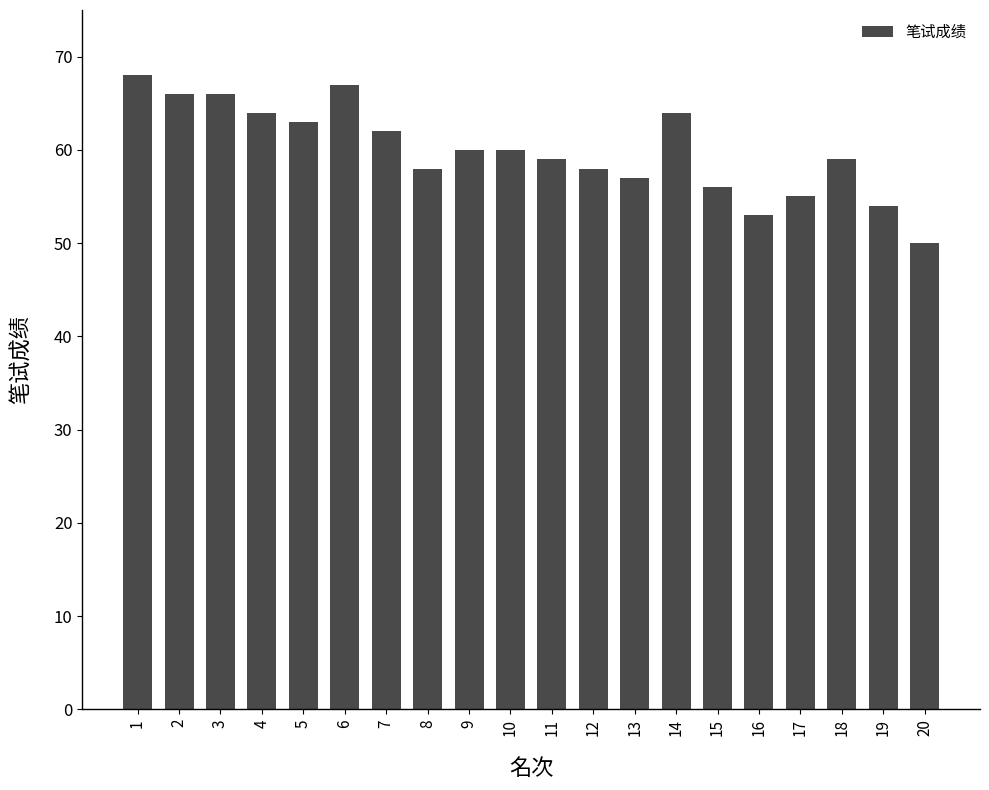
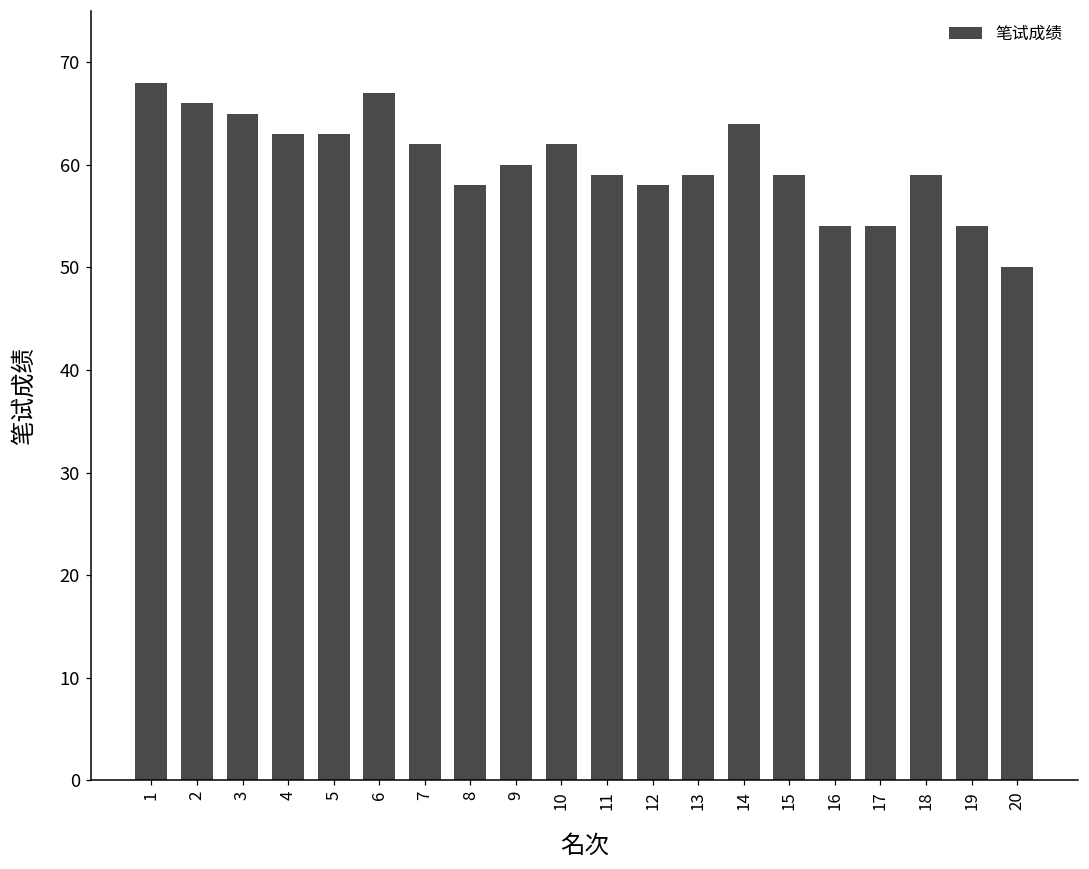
3: 66 -> 65
4: 64 -> 63
10: 60 -> 62
13: 57 -> 59
15: 56 -> 59
16: 53 -> 54
17: 55 -> 54
